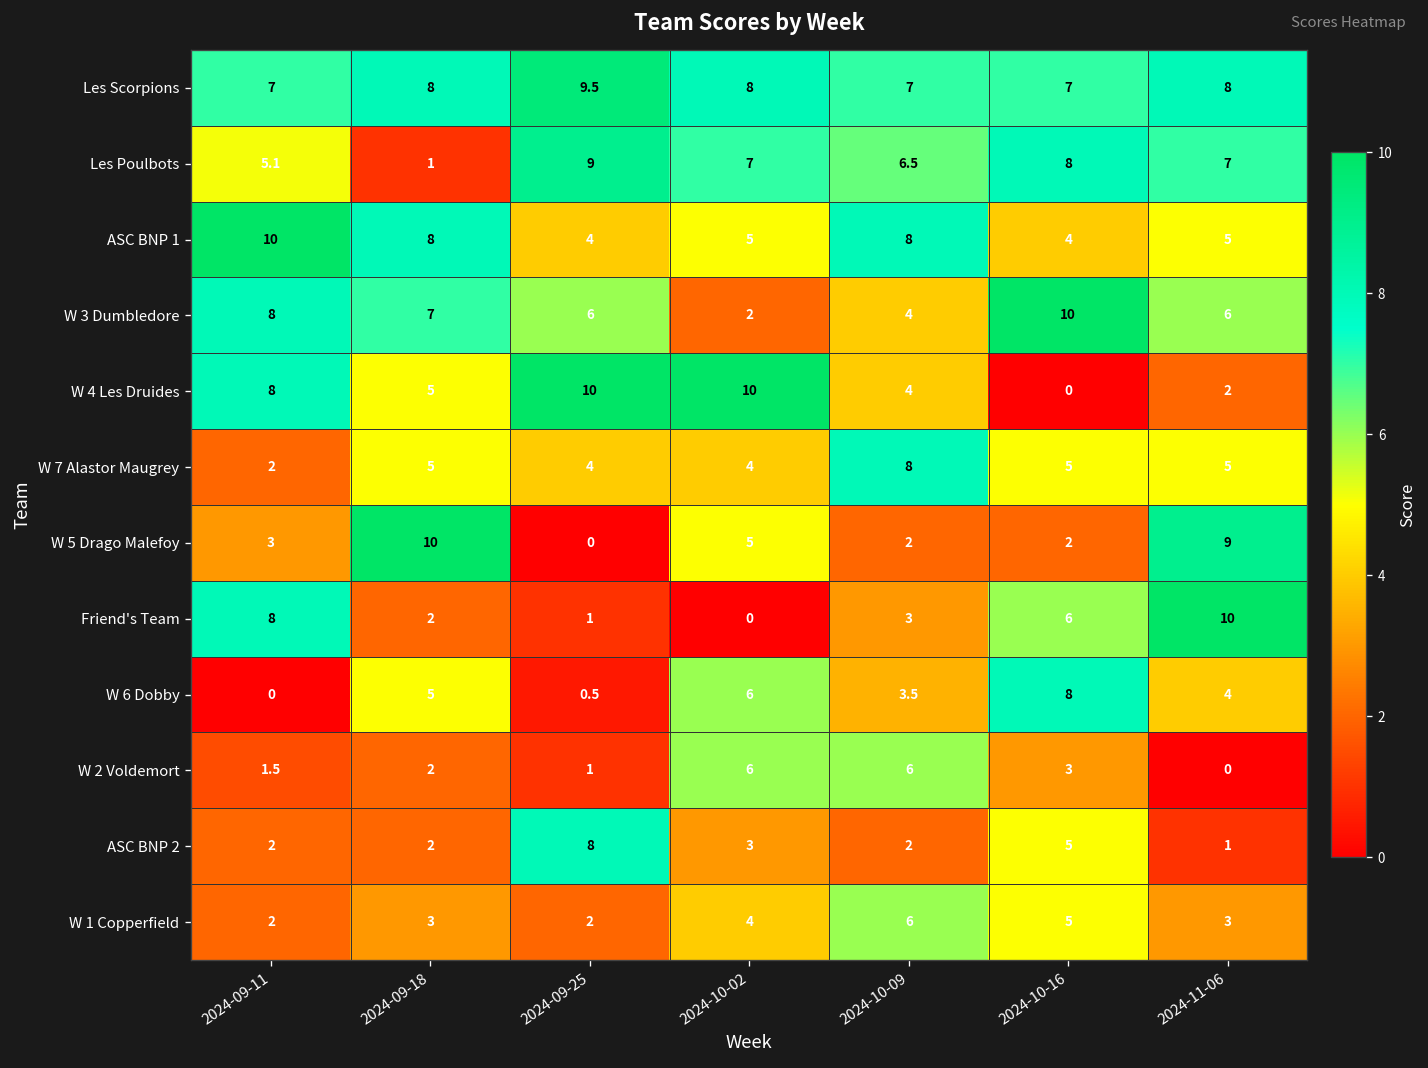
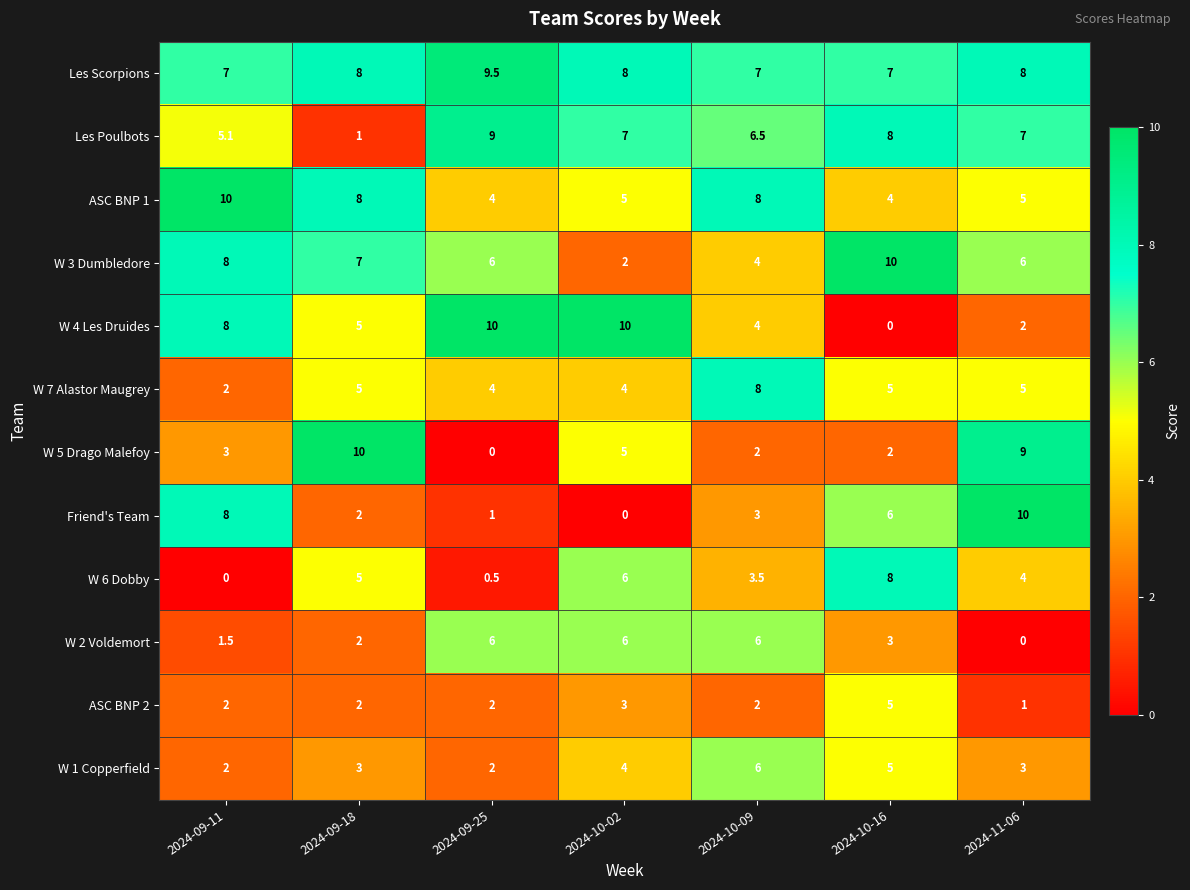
W 2 Voldemort, 2024-09-25: 1 -> 6
ASC BNP 2, 2024-09-25: 8 -> 2
